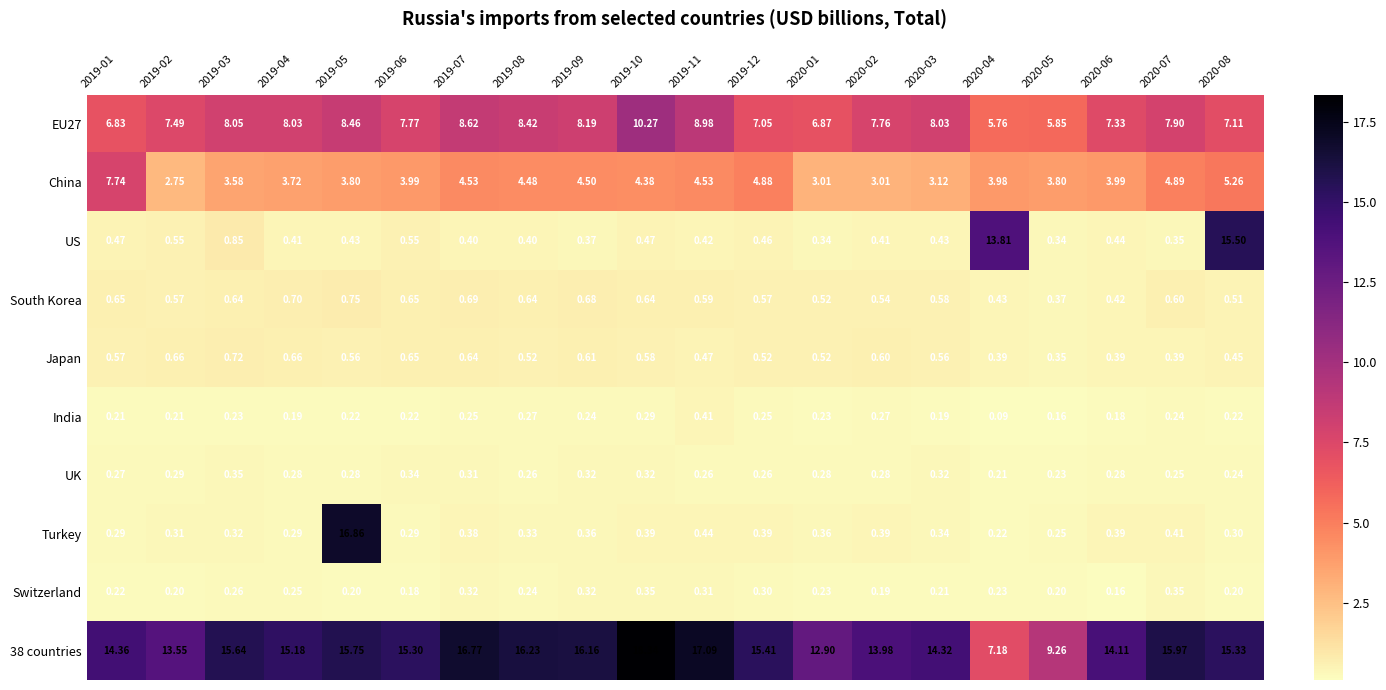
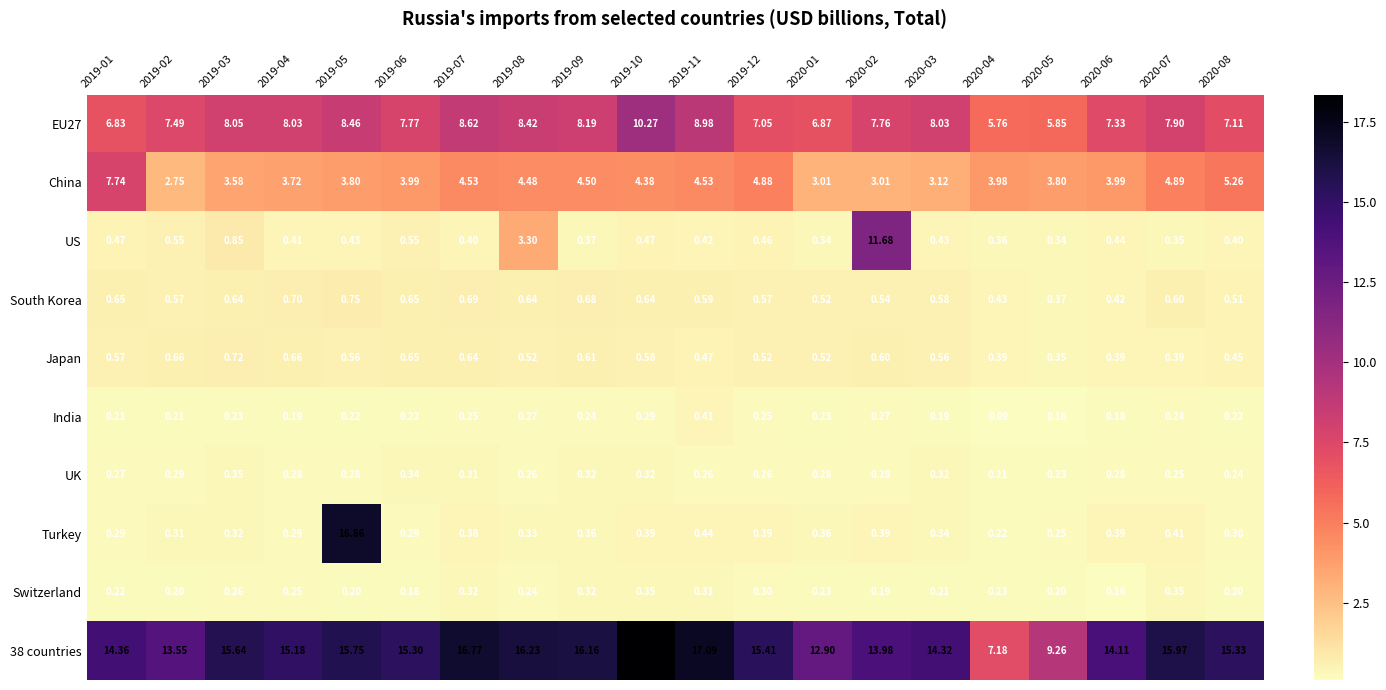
US, 2019-08: 0.40 -> 3.30
US, 2020-02: 0.41 -> 11.68
US, 2020-04: 13.81 -> 0.36
US, 2020-08: 15.50 -> 0.40
